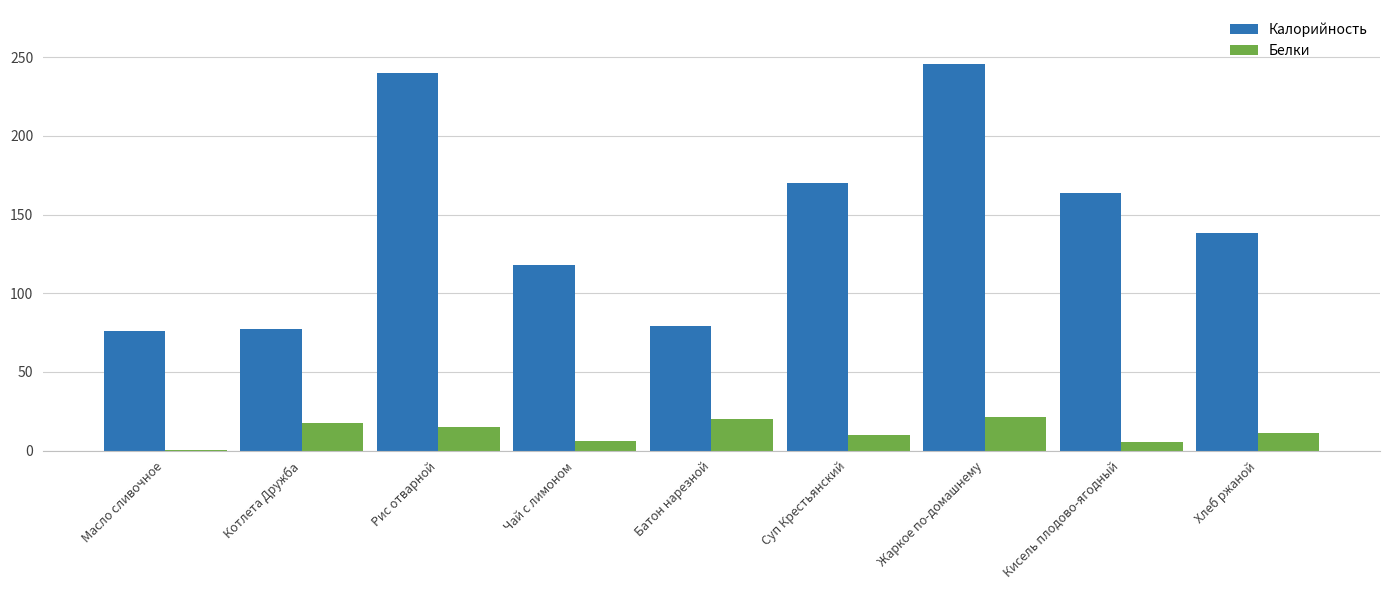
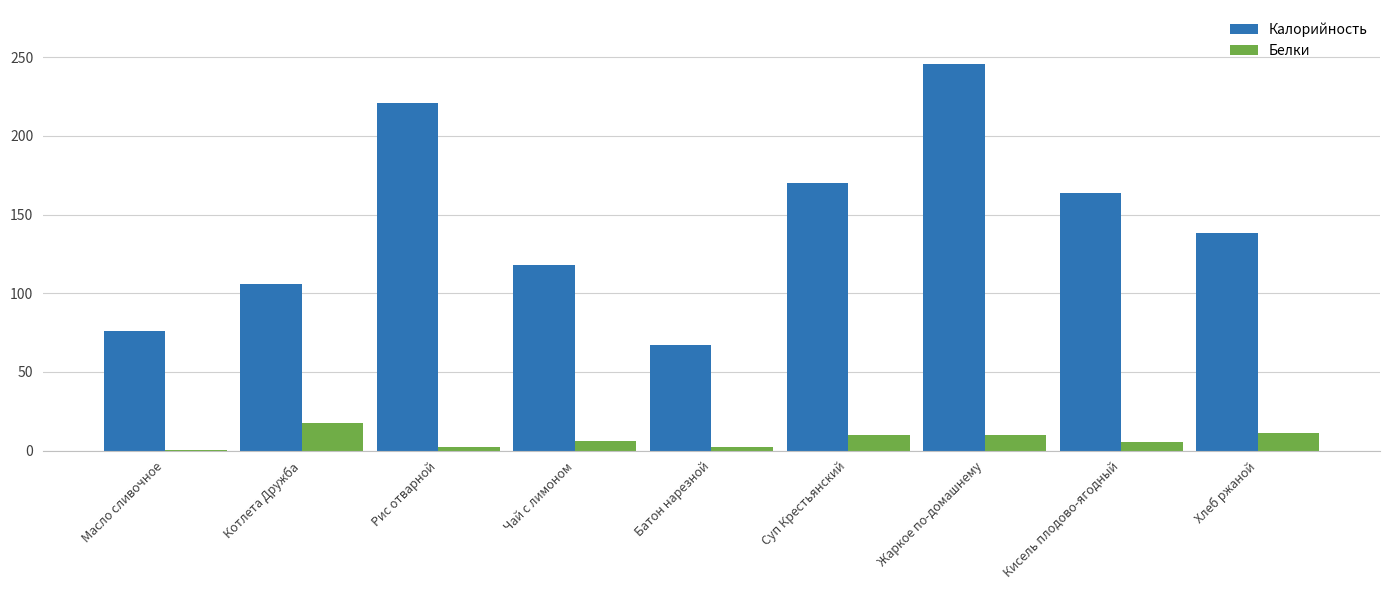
Калорийность, Котлета Дружба: 77 -> 106
Калорийность, Рис отварной: 240 -> 221
Белки, Рис отварной: 15 -> 3
Калорийность, Батон нарезной: 79 -> 67
Белки, Батон нарезной: 20 -> 2
Белки, Жаркое по-домашнему: 22 -> 10
